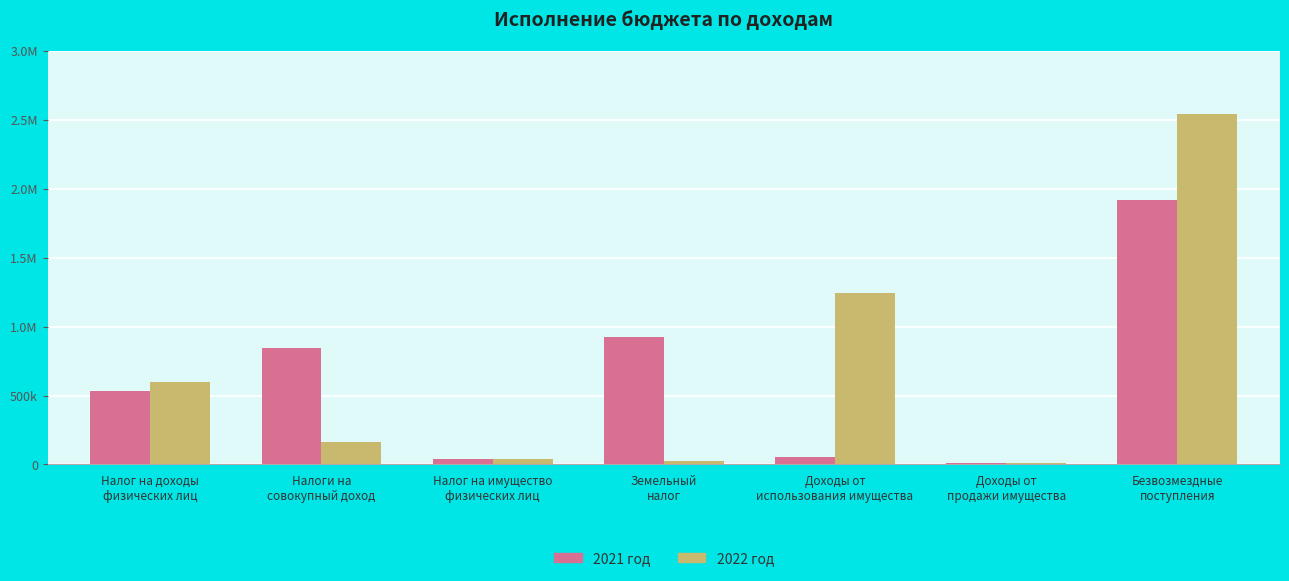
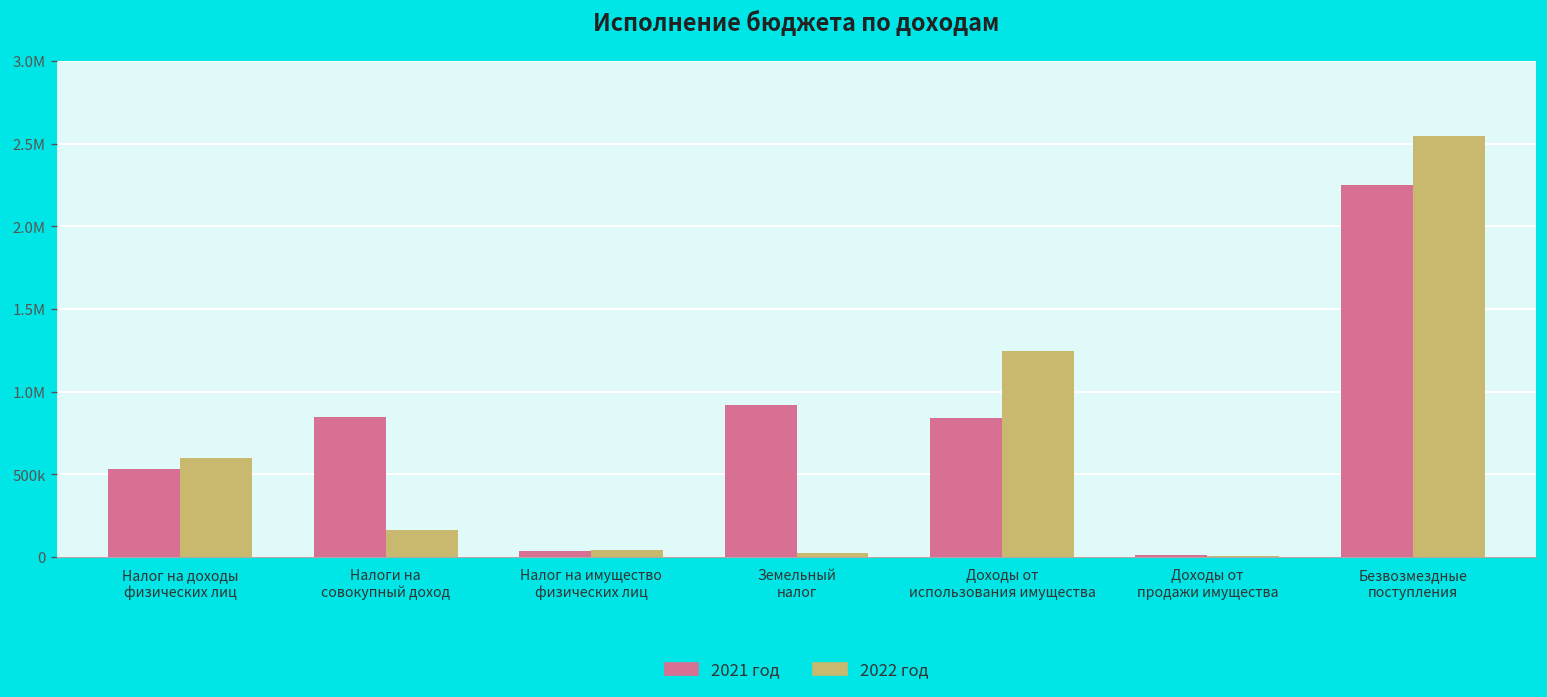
2021 год, Доходы от использования имущества: 50000 -> 840000
2021 год, Безвозмездные поступления: 1920000 -> 2250000
